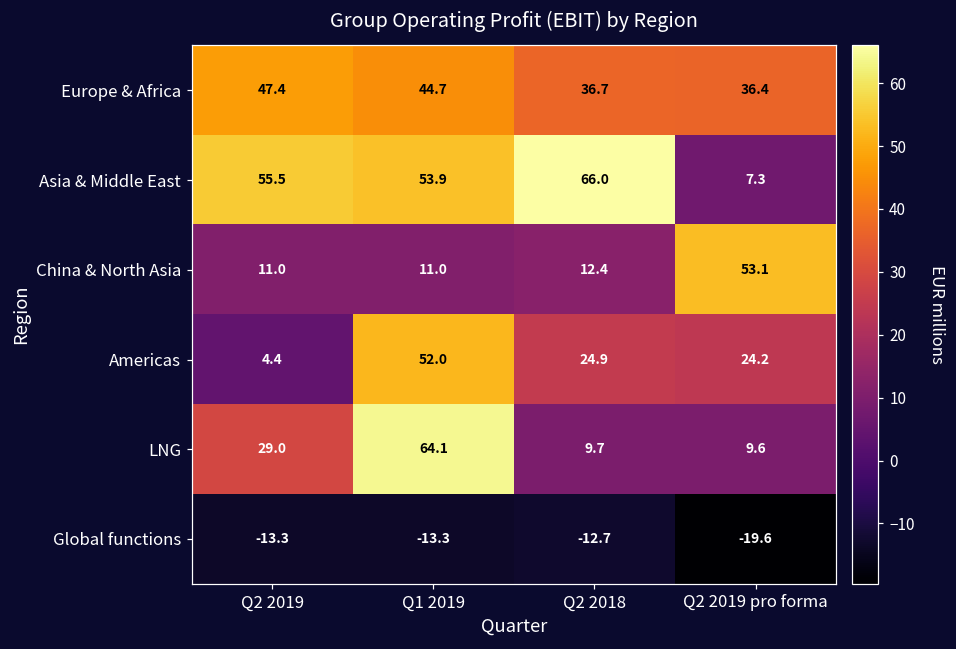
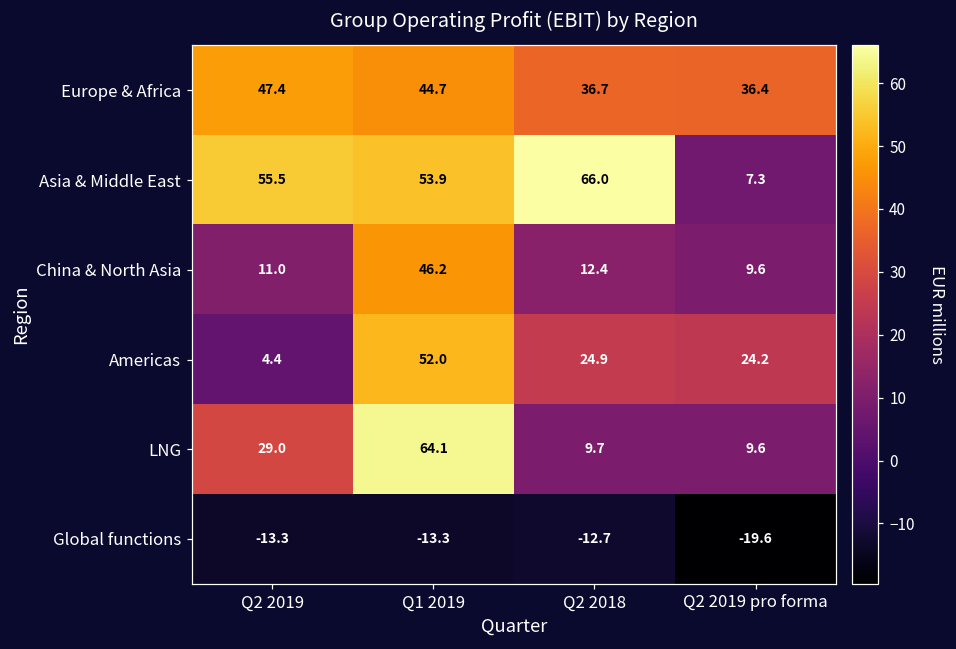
China & North Asia, Q1 2019: 11.0 -> 46.2
China & North Asia, Q2 2019 pro forma: 53.1 -> 9.6
